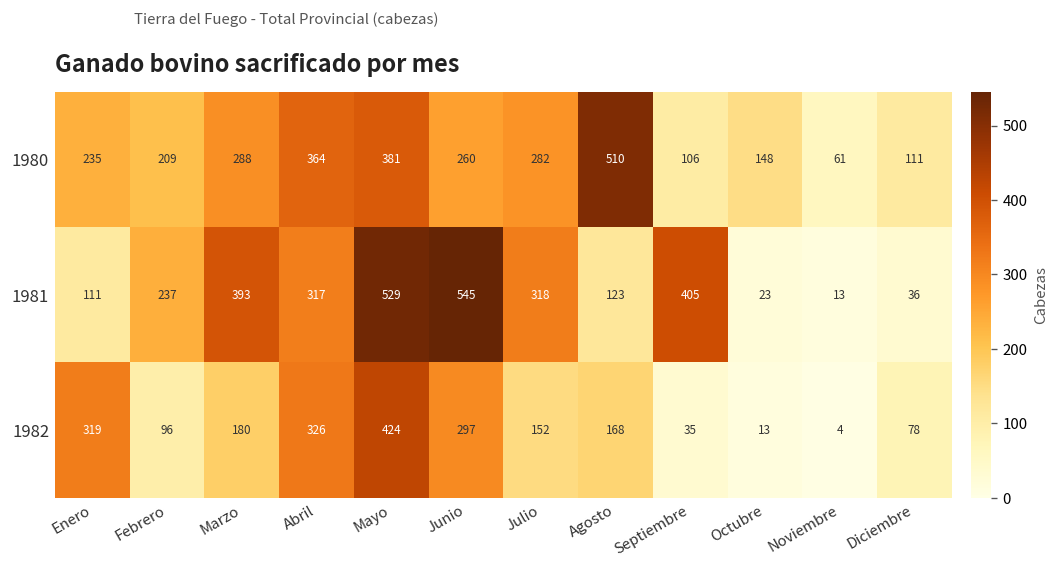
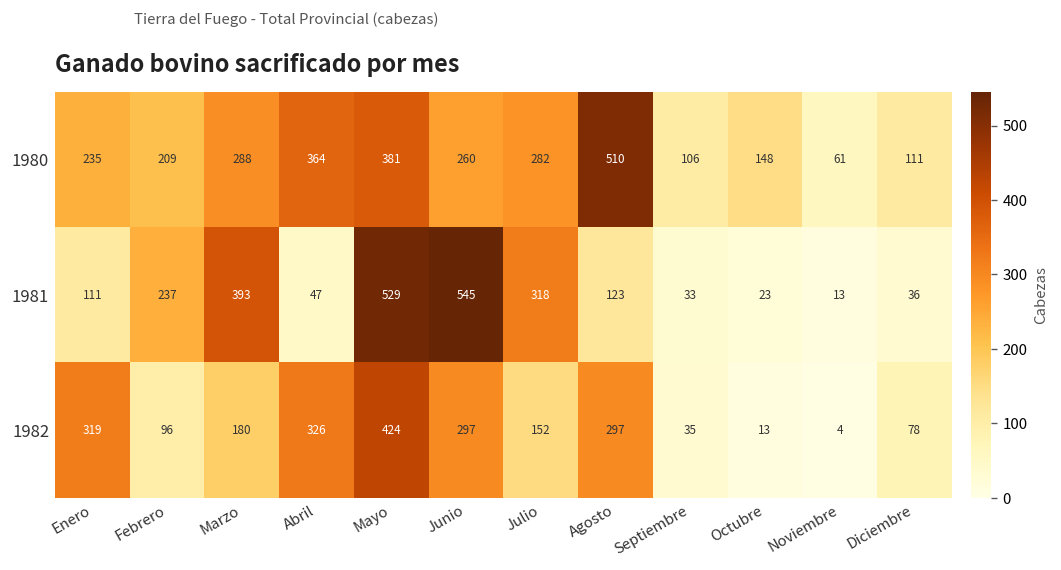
1981, Abril: 317 -> 47
1981, Septiembre: 405 -> 33
1982, Agosto: 168 -> 297
